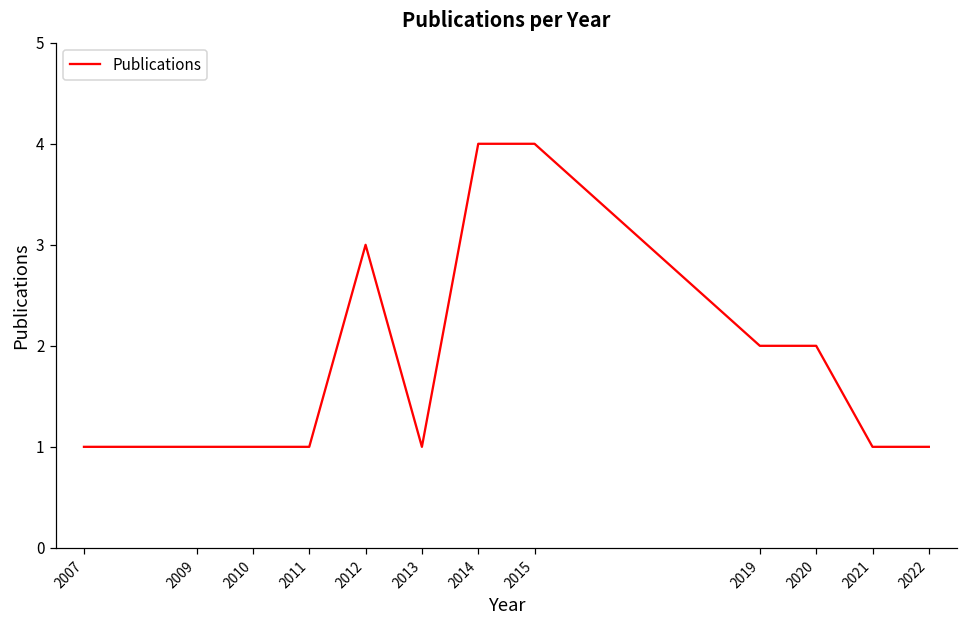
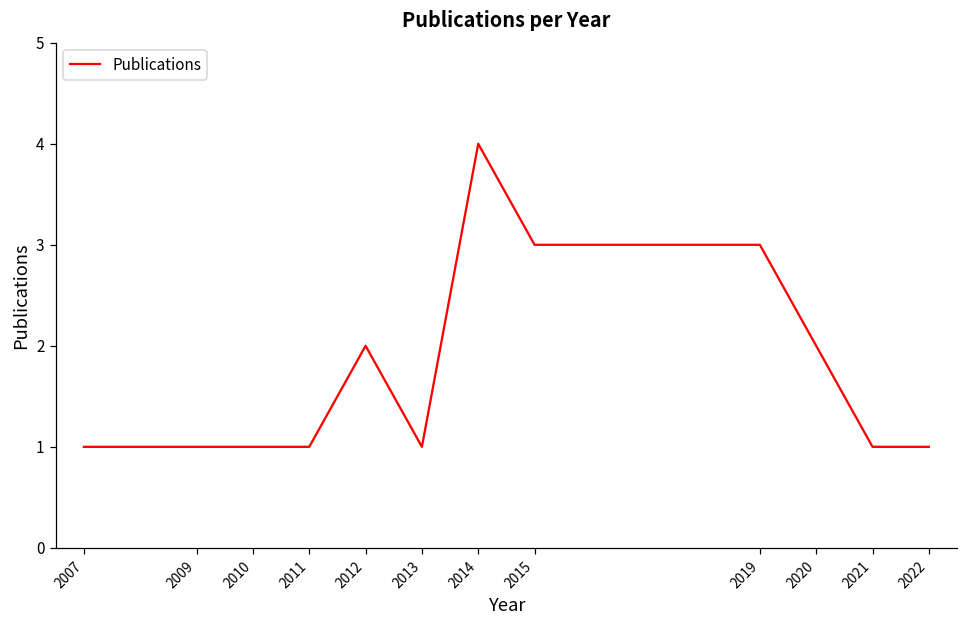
2012: 3 -> 2
2015: 4 -> 3
2019: 2 -> 3
